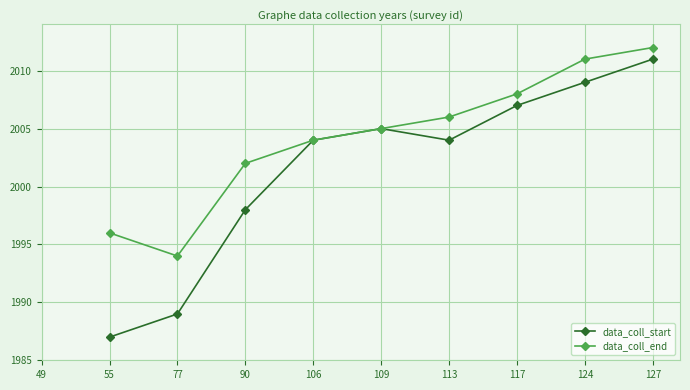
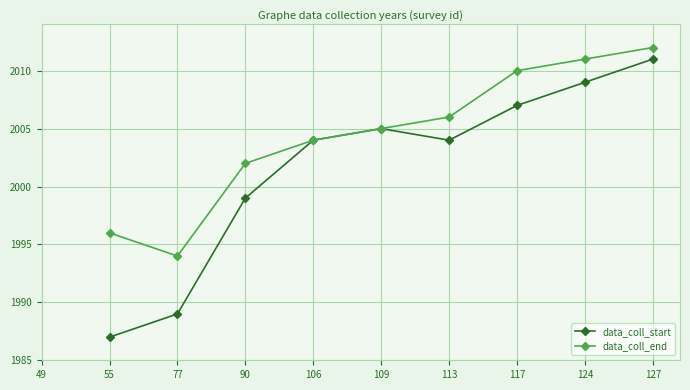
data_coll_start, 90: 1998 -> 1999
data_coll_end, 117: 2008 -> 2010
